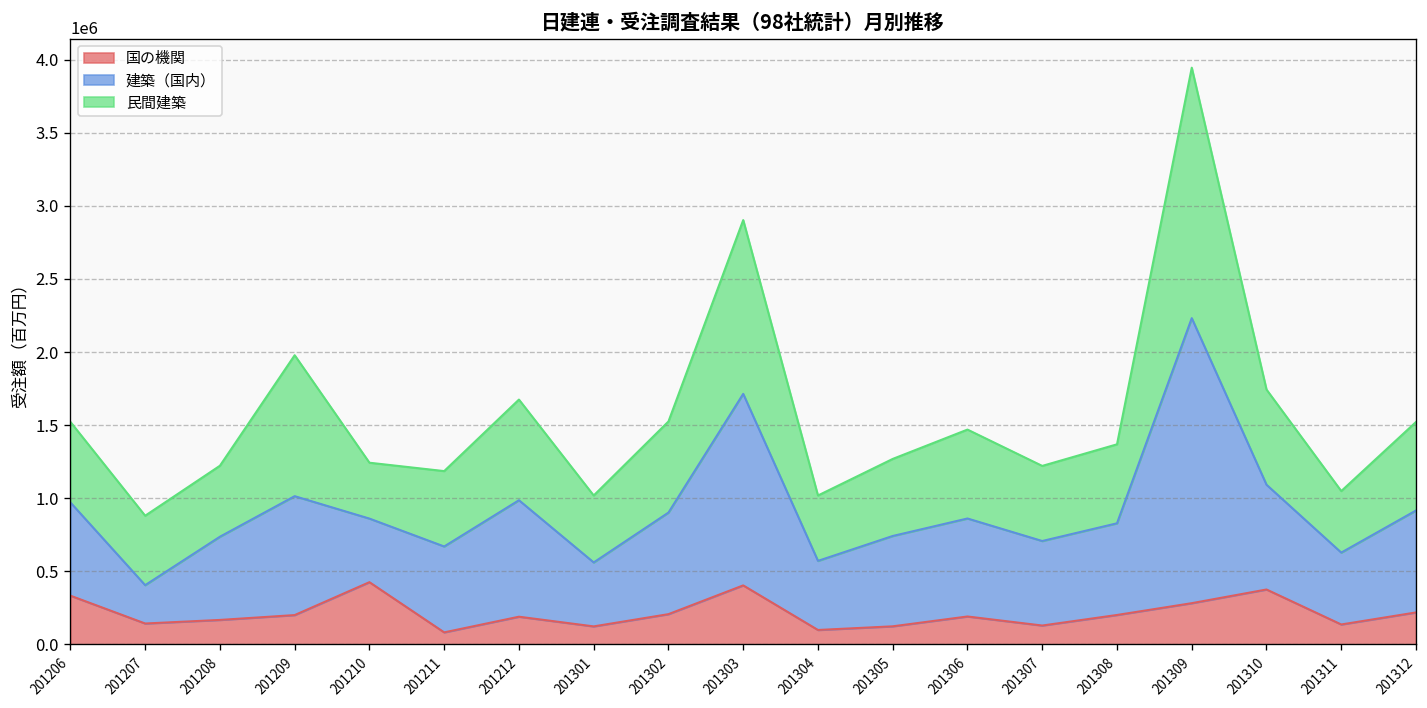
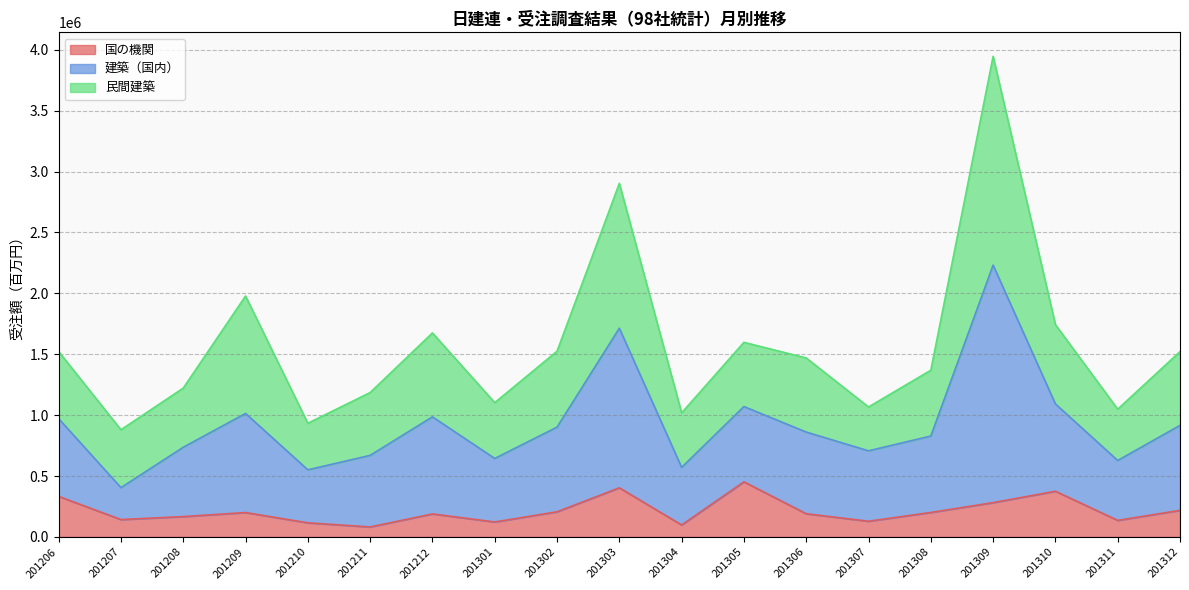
国の機関, 201210: 430000 -> 120000
建築（国内）, 201301: 440000 -> 520000
国の機関, 201305: 120000 -> 450000
民間建築, 201307: 510000 -> 360000
